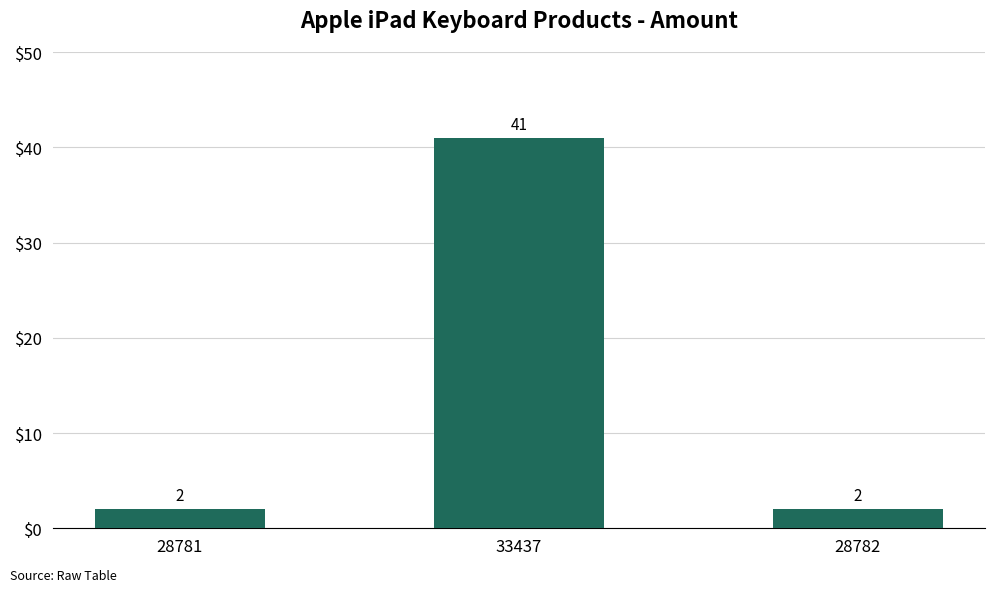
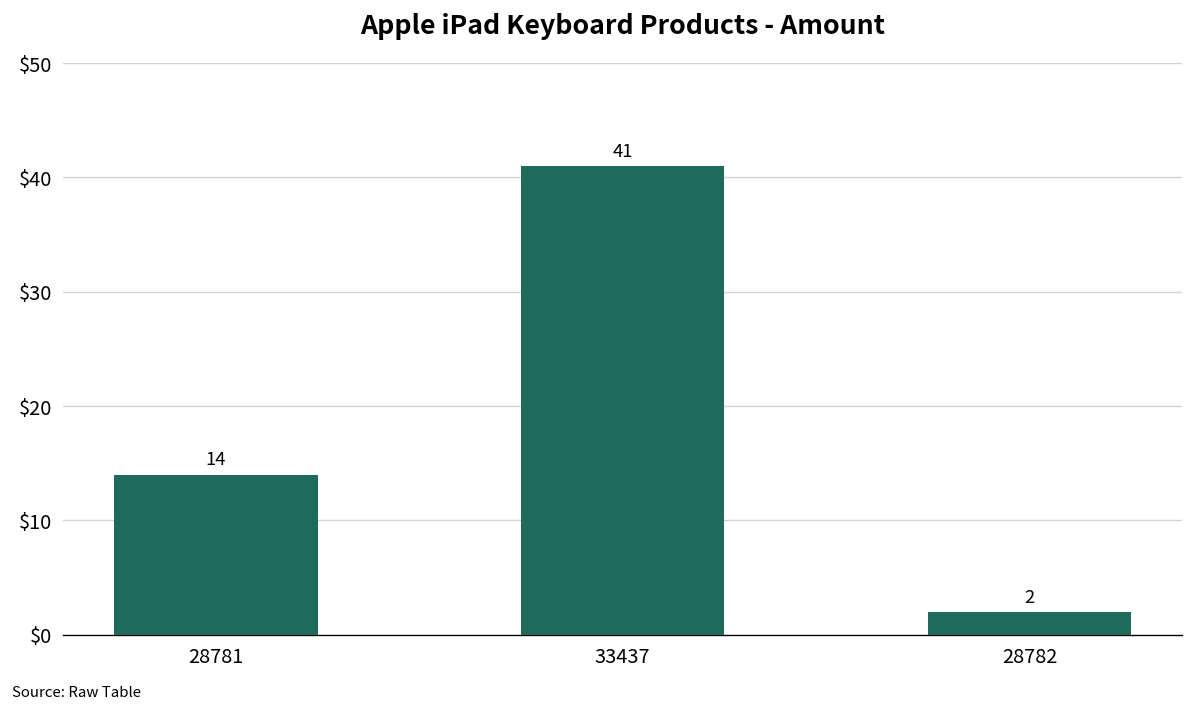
28781: 2 -> 14
